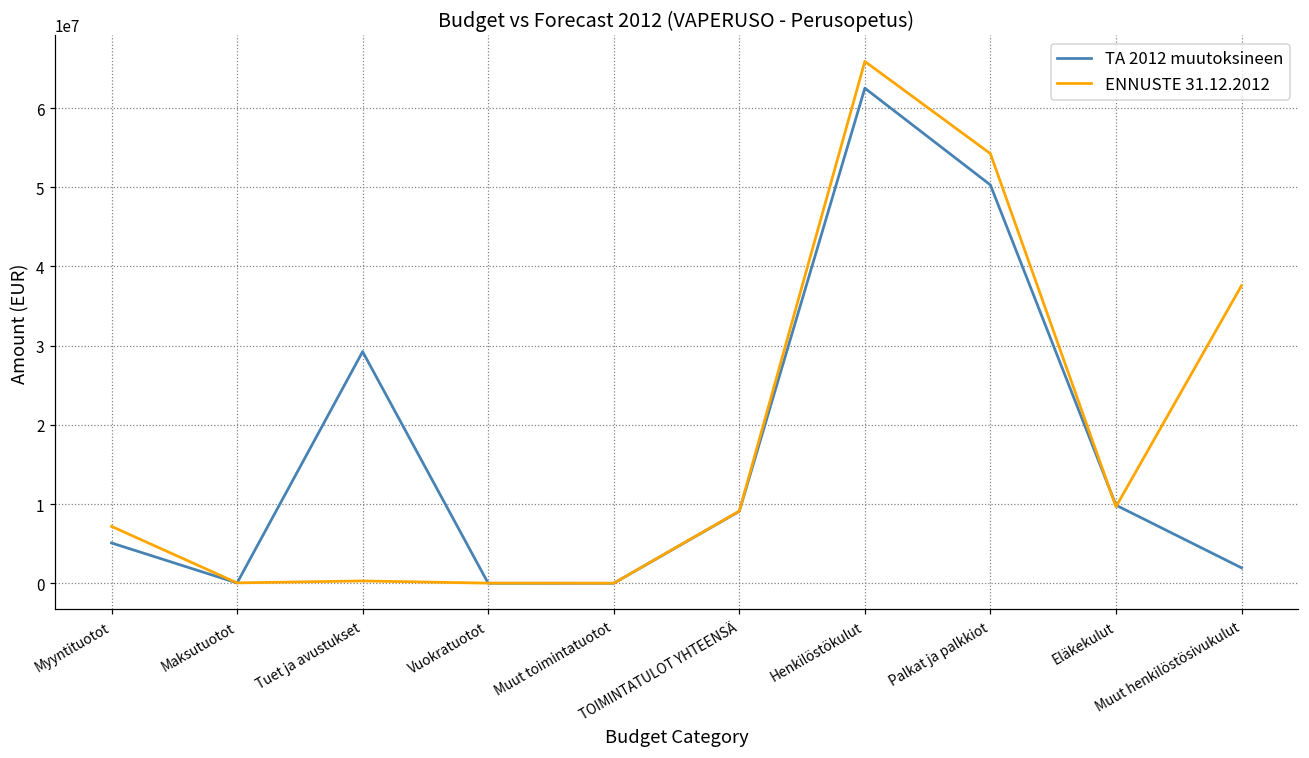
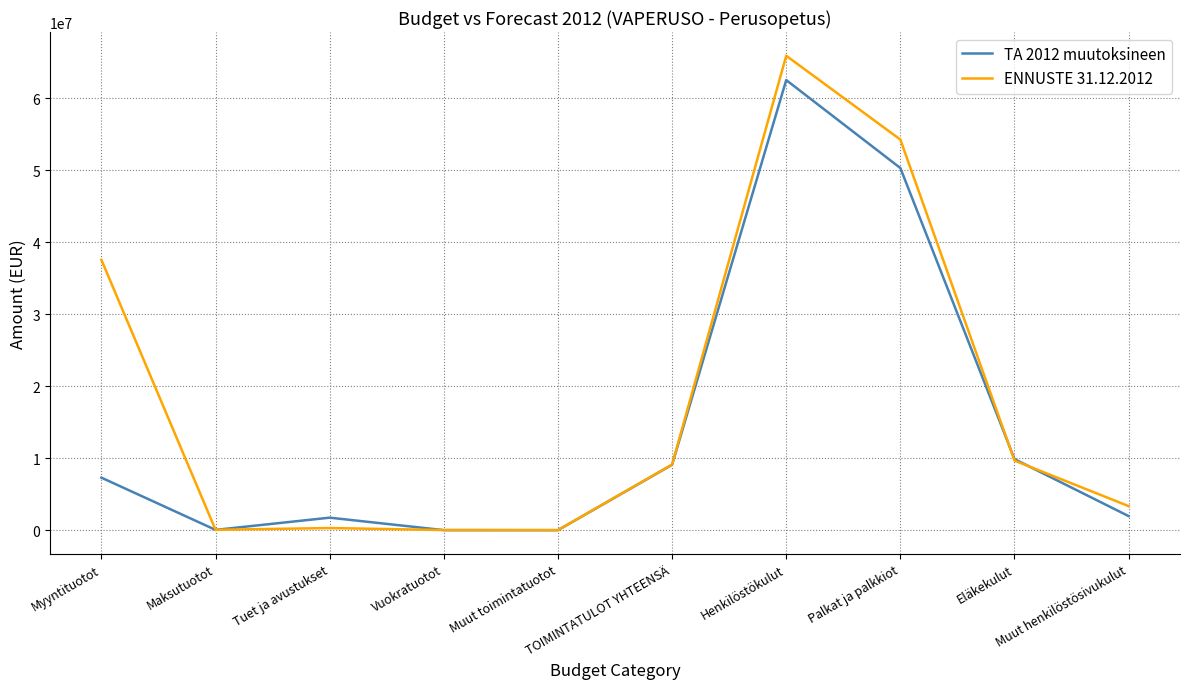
TA 2012 muutoksineen, Myyntituotot: 5000000 -> 7000000
ENNUSTE 31.12.2012, Myyntituotot: 7000000 -> 38000000
TA 2012 muutoksineen, Tuet ja avustukset: 29000000 -> 2000000
ENNUSTE 31.12.2012, Muut henkilöstösivukulut: 38000000 -> 3000000
